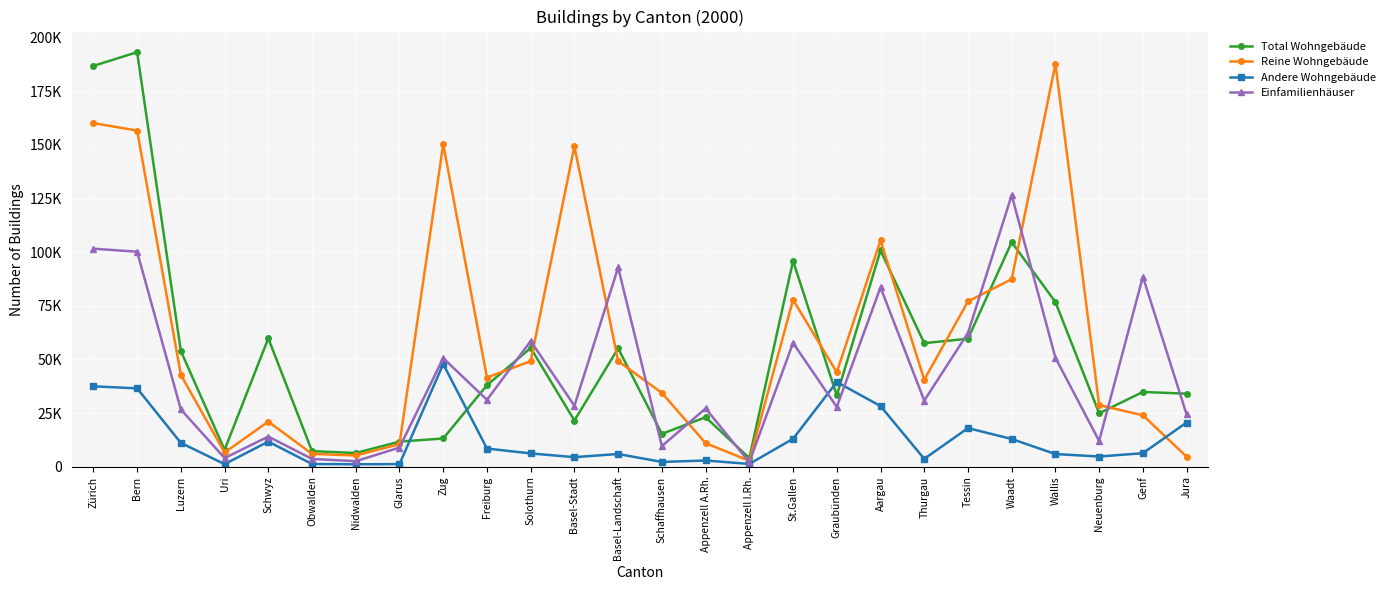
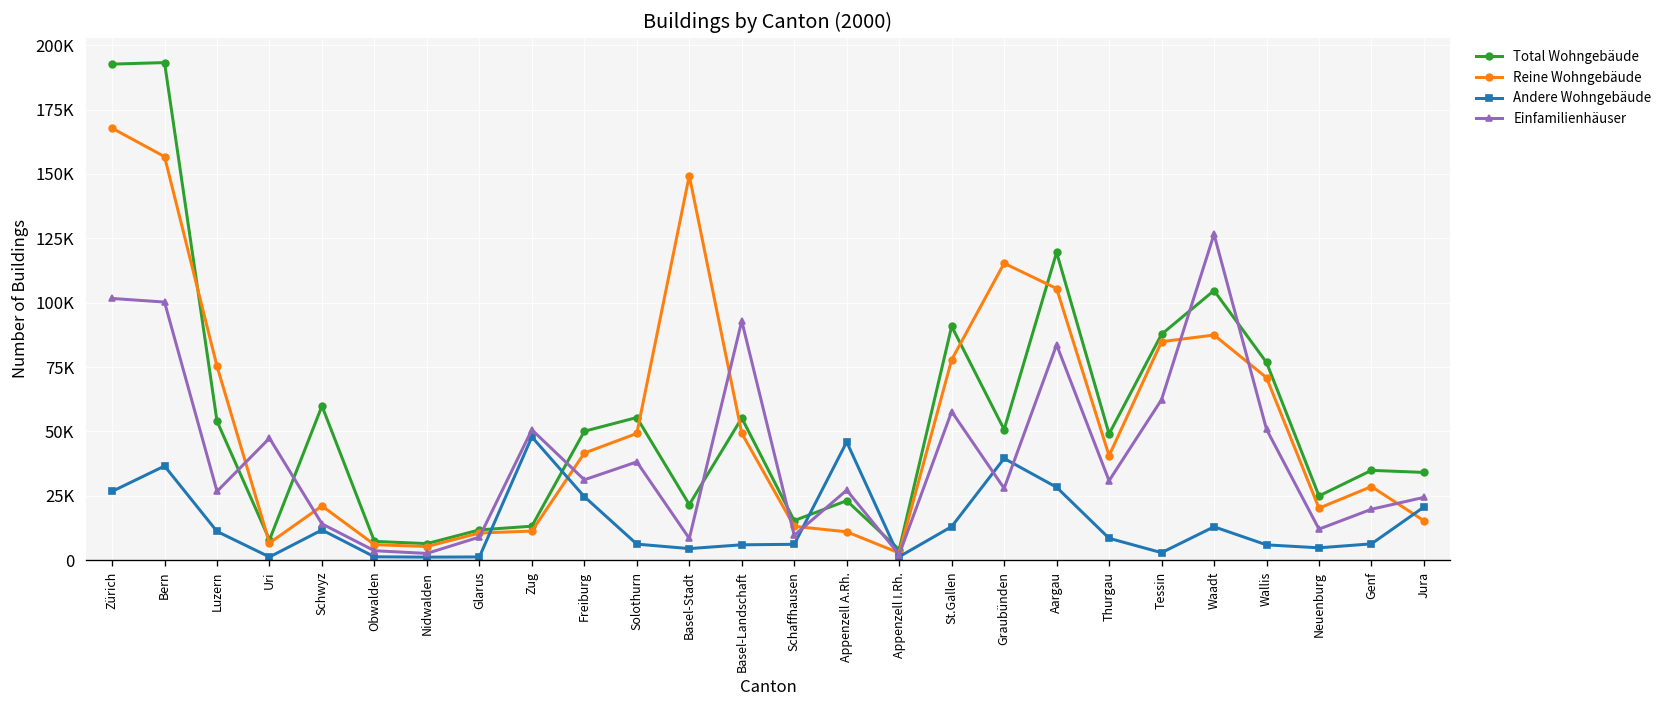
Total Wohngebäude, Zürich: 187000 -> 193000
Reine Wohngebäude, Zürich: 160000 -> 168000
Andere Wohngebäude, Zürich: 37000 -> 27000
Reine Wohngebäude, Luzern: 43000 -> 75000
Einfamilienhäuser, Uri: 4000 -> 47000
Reine Wohngebäude, Zug: 150000 -> 11000
Total Wohngebäude, Freiburg: 38000 -> 50000
Andere Wohngebäude, Freiburg: 8000 -> 25000
Einfamilienhäuser, Solothurn: 59000 -> 38000
Einfamilienhäuser, Basel-Stadt: 28000 -> 8000
Reine Wohngebäude, Schaffhausen: 34000 -> 13000
Andere Wohngebäude, Schaffhausen: 2000 -> 6000
Andere Wohngebäude, Appenzell A.Rh.: 3000 -> 46000
Total Wohngebäude, St.Gallen: 96000 -> 91000
Total Wohngebäude, Graubünden: 33000 -> 51000
Reine Wohngebäude, Graubünden: 44000 -> 115000
Total Wohngebäude, Aargau: 101000 -> 120000
Total Wohngebäude, Thurgau: 58000 -> 49000
Andere Wohngebäude, Thurgau: 4000 -> 8000
Total Wohngebäude, Tessin: 60000 -> 88000
Reine Wohngebäude, Tessin: 77000 -> 85000
Andere Wohngebäude, Tessin: 18000 -> 3000
Reine Wohngebäude, Wallis: 188000 -> 71000
Reine Wohngebäude, Neuenburg: 29000 -> 20000
Reine Wohngebäude, Genf: 24000 -> 29000
Einfamilienhäuser, Genf: 89000 -> 20000
Reine Wohngebäude, Jura: 5000 -> 15000
